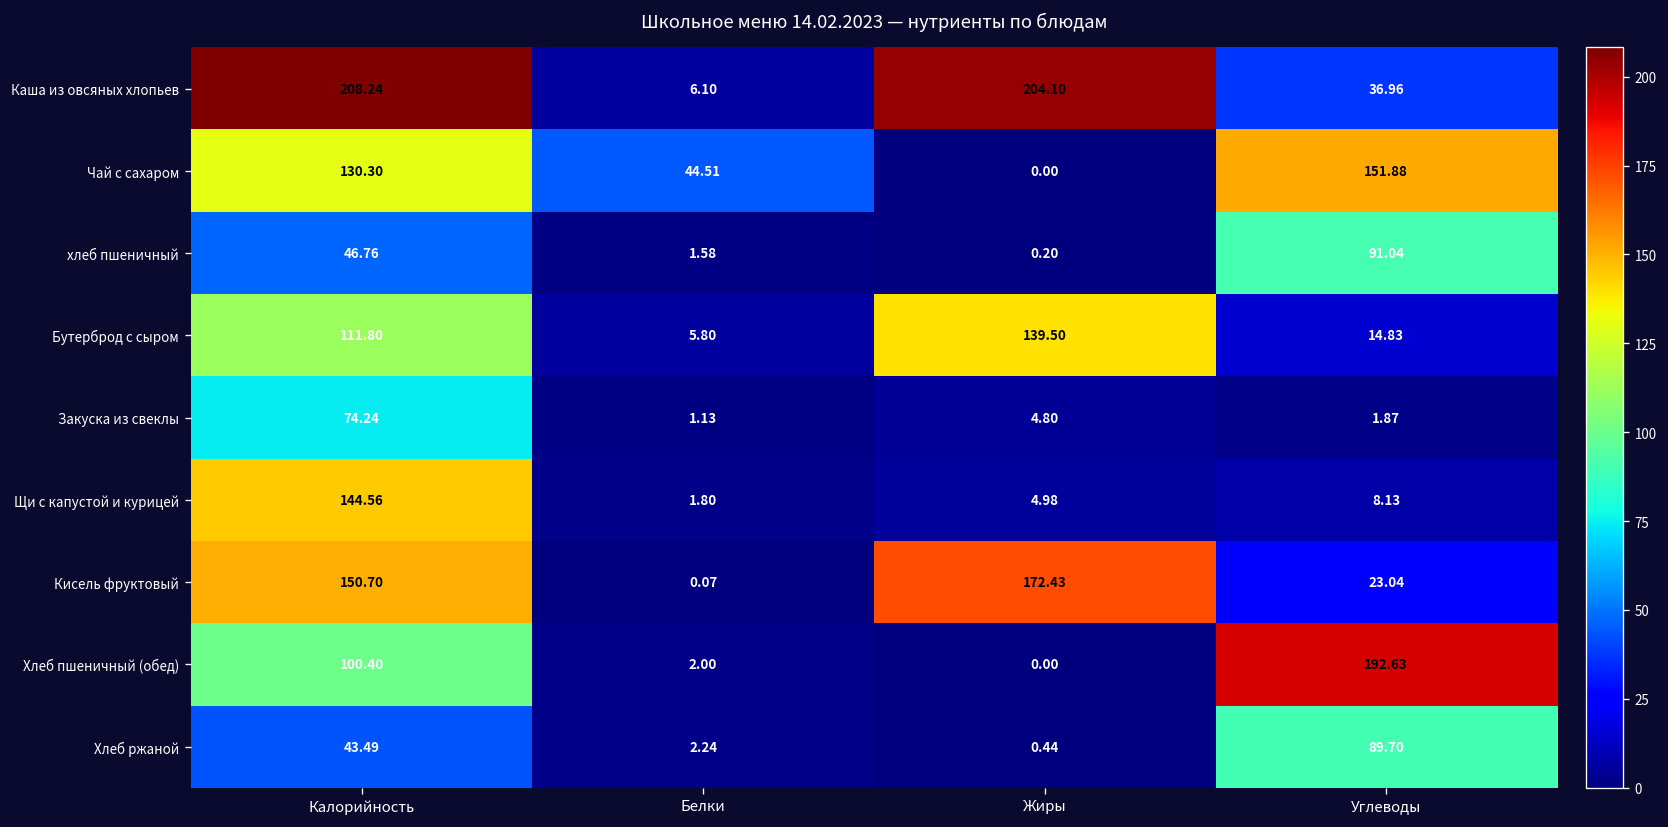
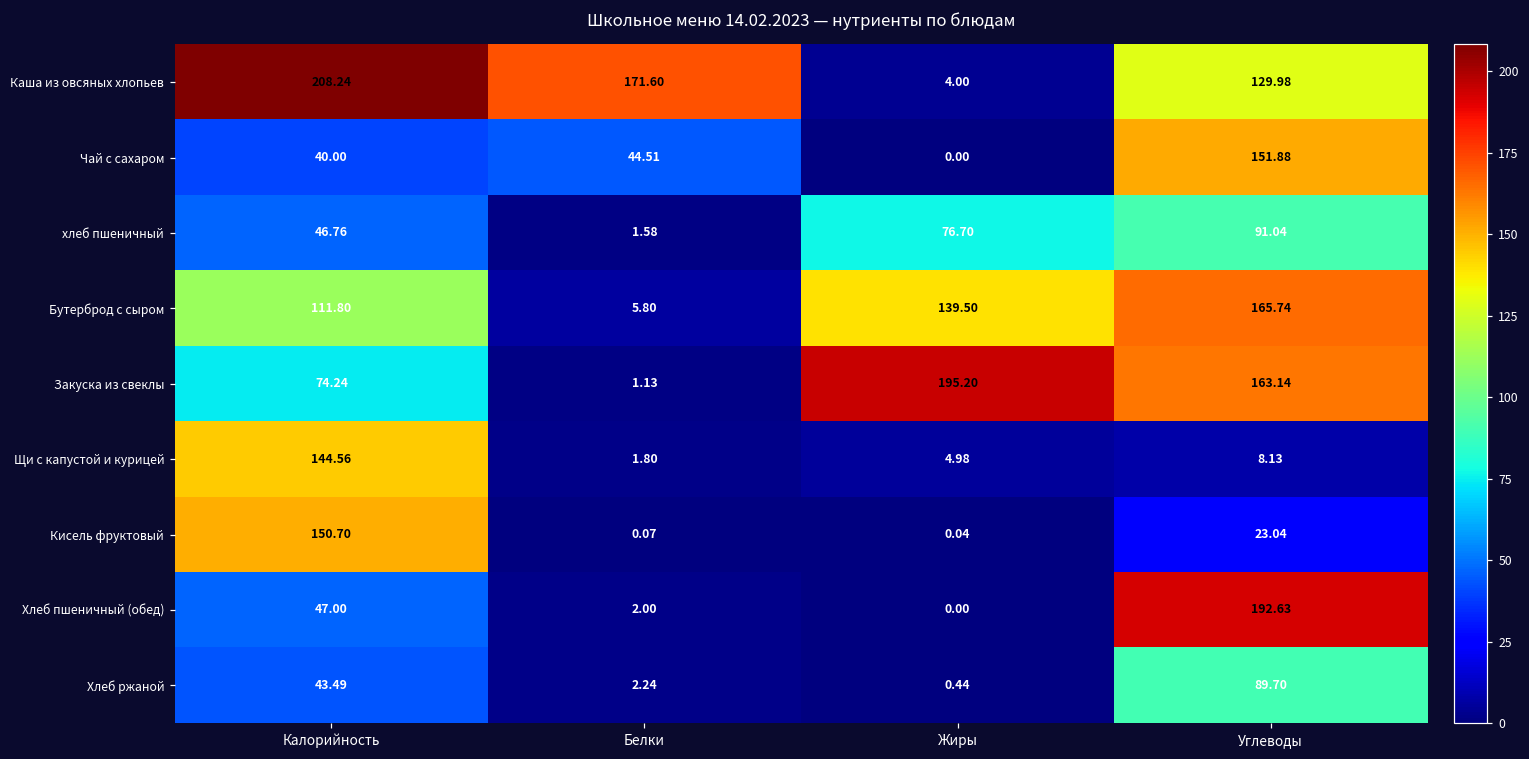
Каша из овсяных хлопьев, Белки: 6.10 -> 171.60
Каша из овсяных хлопьев, Жиры: 204.10 -> 4.00
Каша из овсяных хлопьев, Углеводы: 36.96 -> 129.98
Чай с сахаром, Калорийность: 130.30 -> 40.00
хлеб пшеничный, Жиры: 0.20 -> 76.70
Бутерброд с сыром, Углеводы: 14.83 -> 165.74
Закуска из свеклы, Жиры: 4.80 -> 195.20
Закуска из свеклы, Углеводы: 1.87 -> 163.14
Кисель фруктовый, Жиры: 172.43 -> 0.04
Хлеб пшеничный (обед), Калорийность: 100.40 -> 47.00
